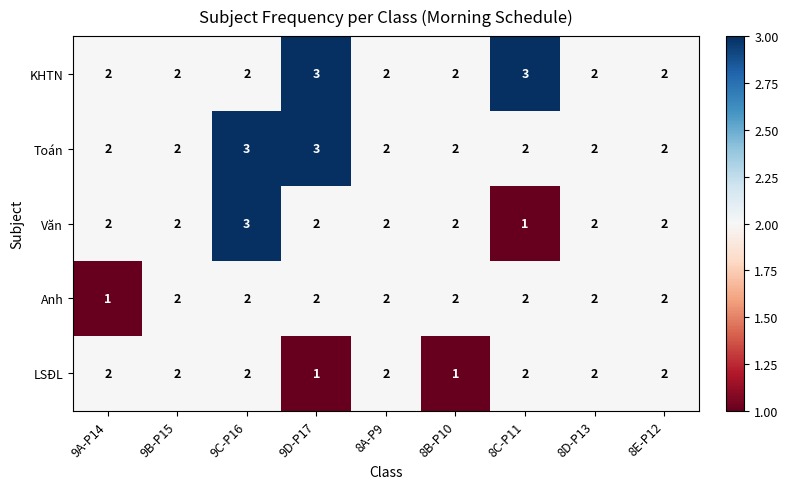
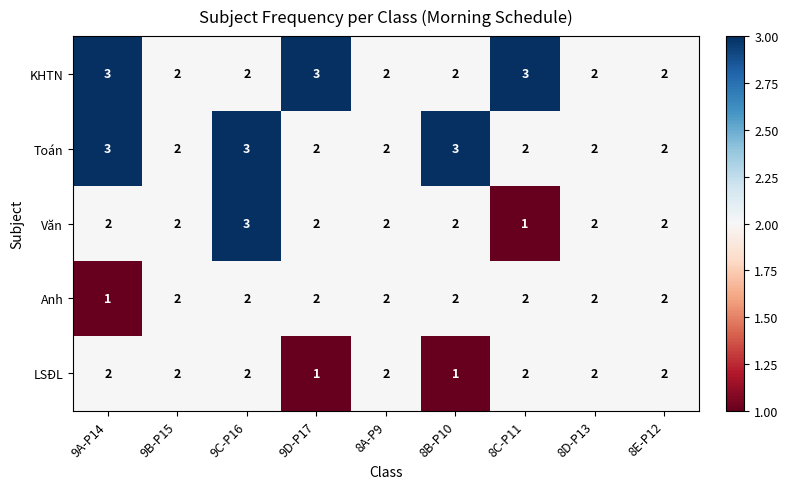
KHTN, 9A-P14: 2 -> 3
Toán, 9A-P14: 2 -> 3
Toán, 9D-P17: 3 -> 2
Toán, 8B-P10: 2 -> 3
